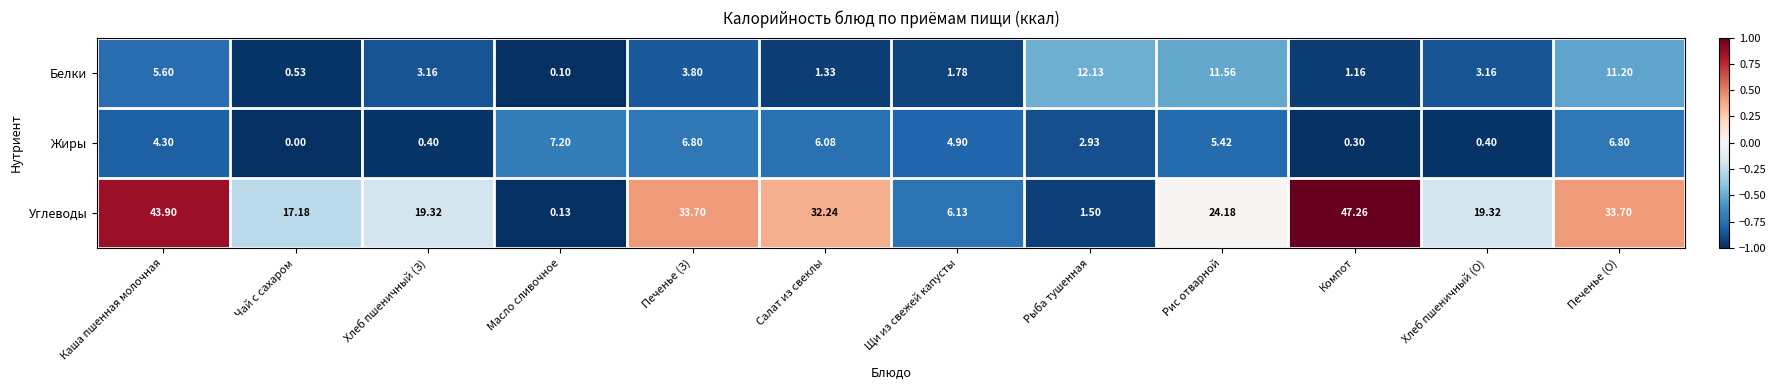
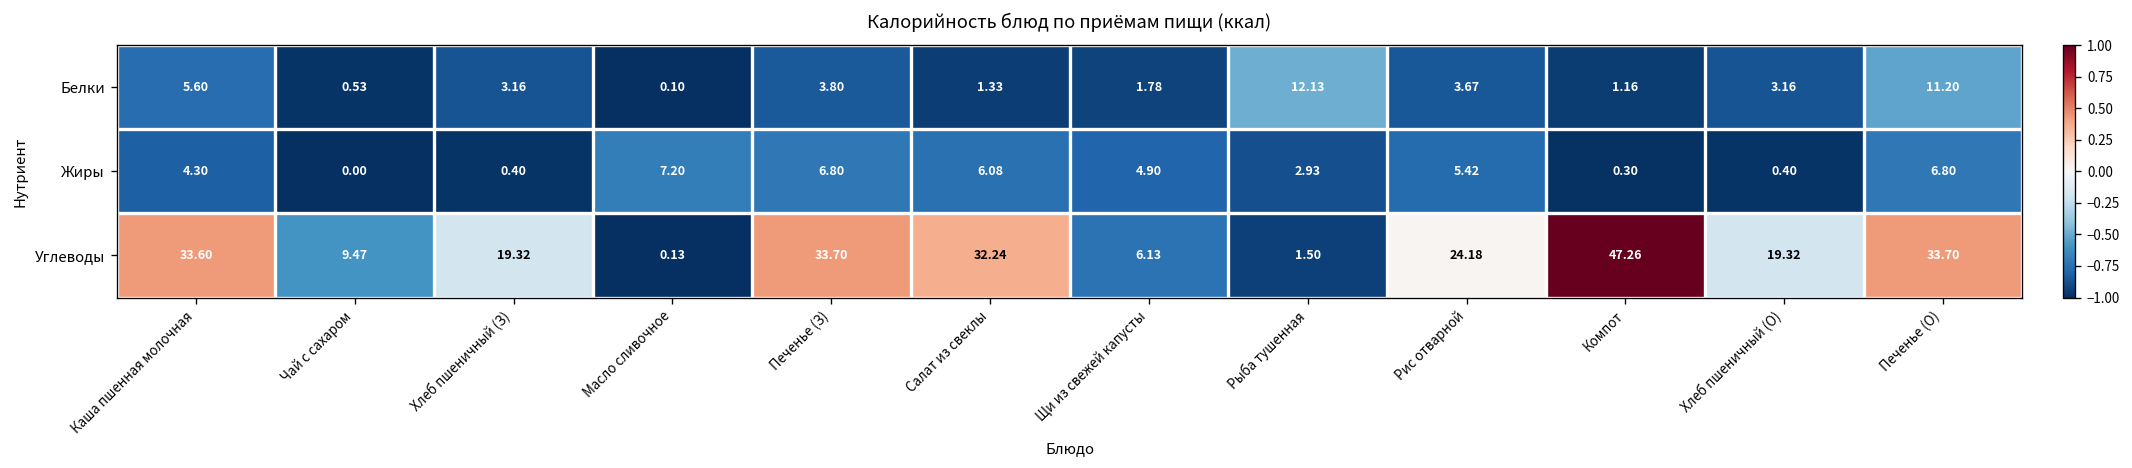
Белки, Рис отварной: 11.56 -> 3.67
Углеводы, Каша пшенная молочная: 43.90 -> 33.60
Углеводы, Чай с сахаром: 17.18 -> 9.47
